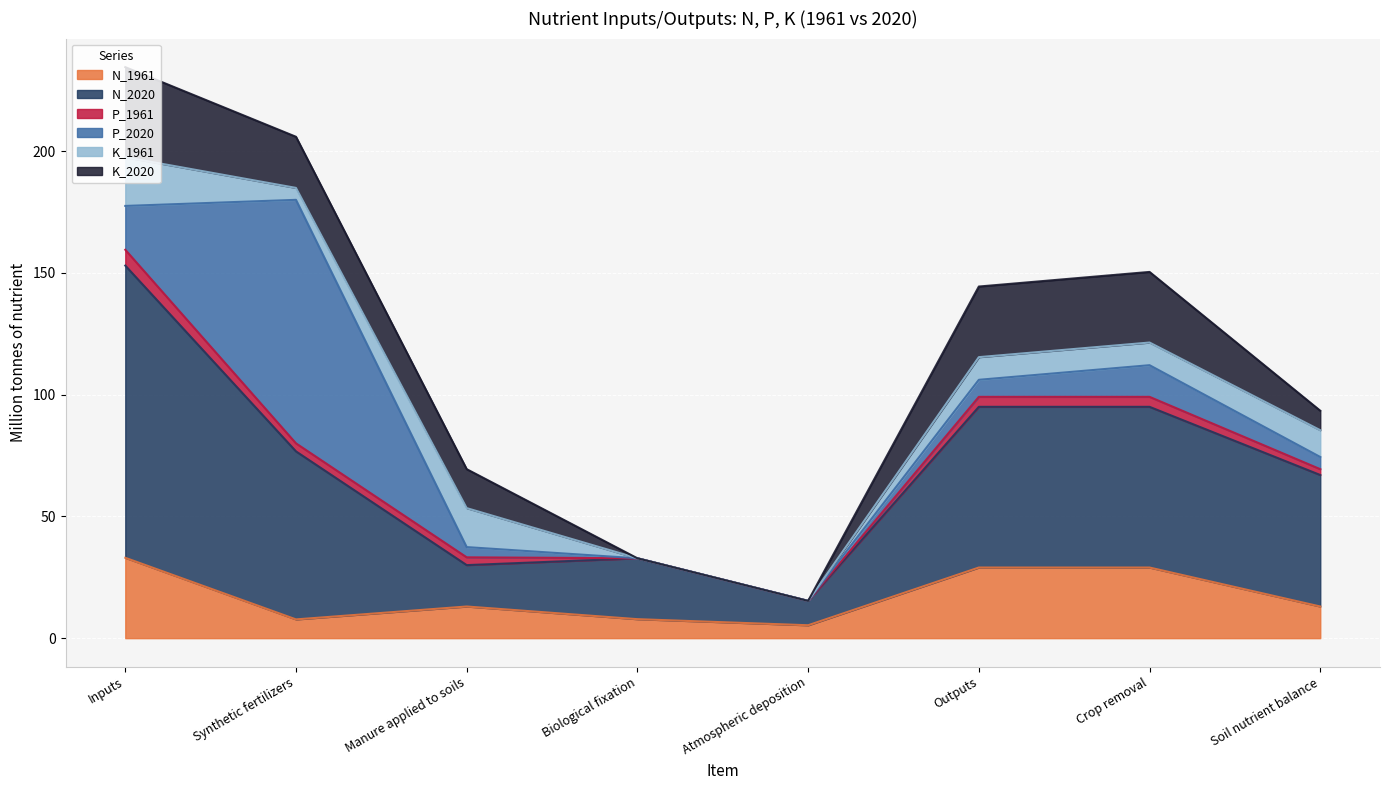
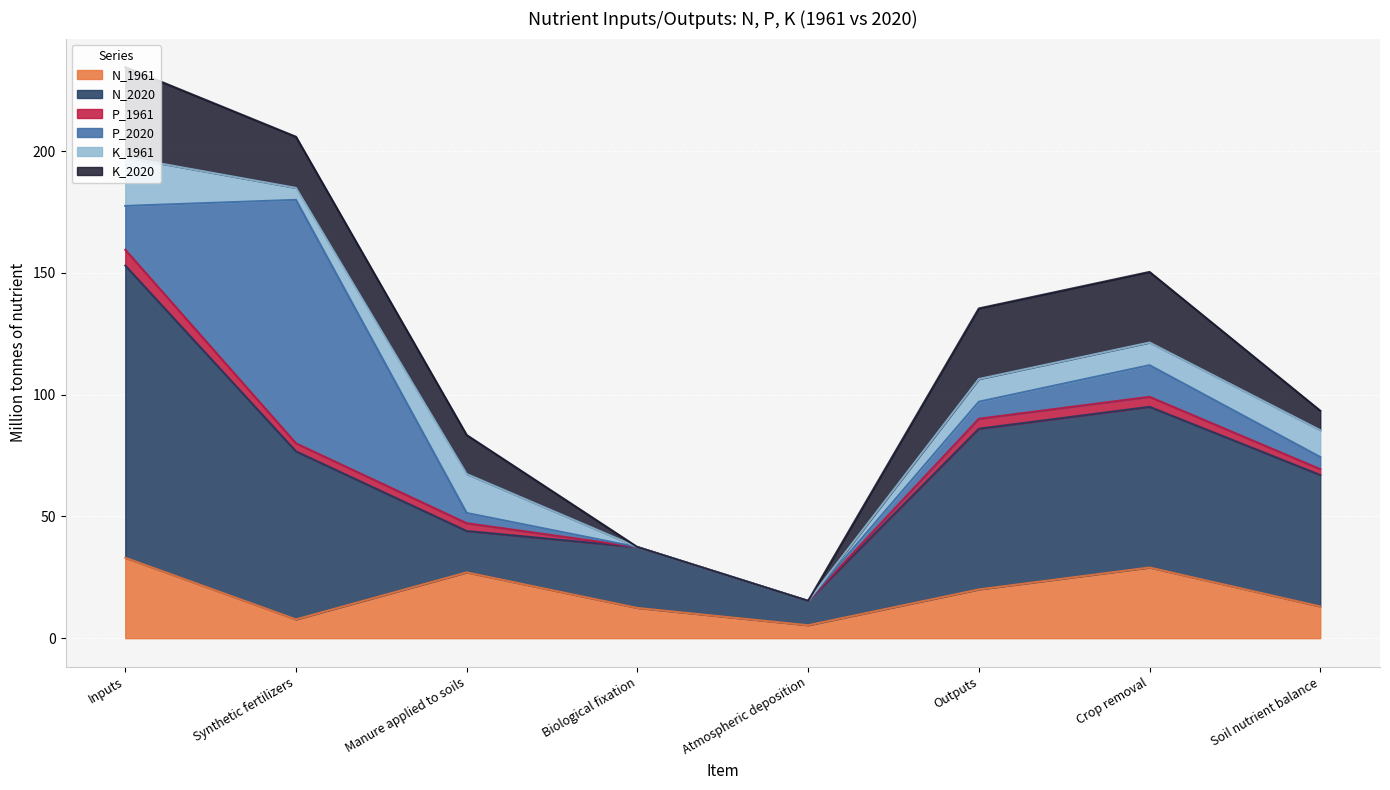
N_1961, Manure applied to soils: 13 -> 27
N_1961, Biological fixation: 8 -> 12
N_1961, Outputs: 29 -> 20
